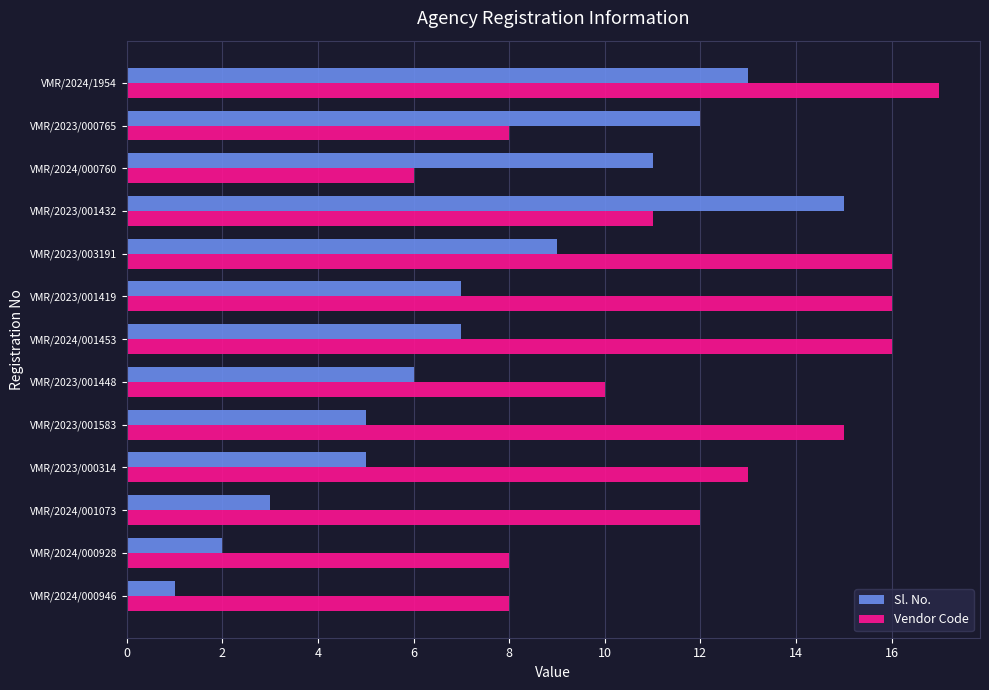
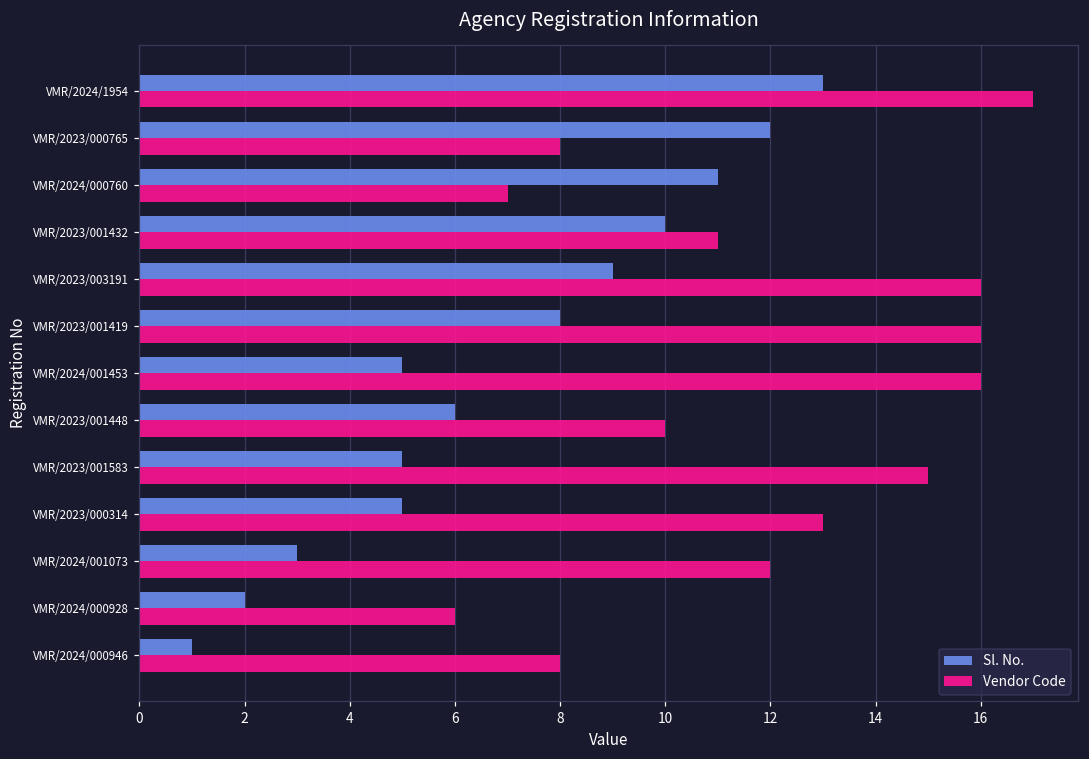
Vendor Code, VMR/2024/000760: 6 -> 7
Sl. No., VMR/2023/001432: 15 -> 10
Sl. No., VMR/2023/001419: 7 -> 8
Sl. No., VMR/2024/001453: 7 -> 5
Vendor Code, VMR/2024/000928: 8 -> 6
